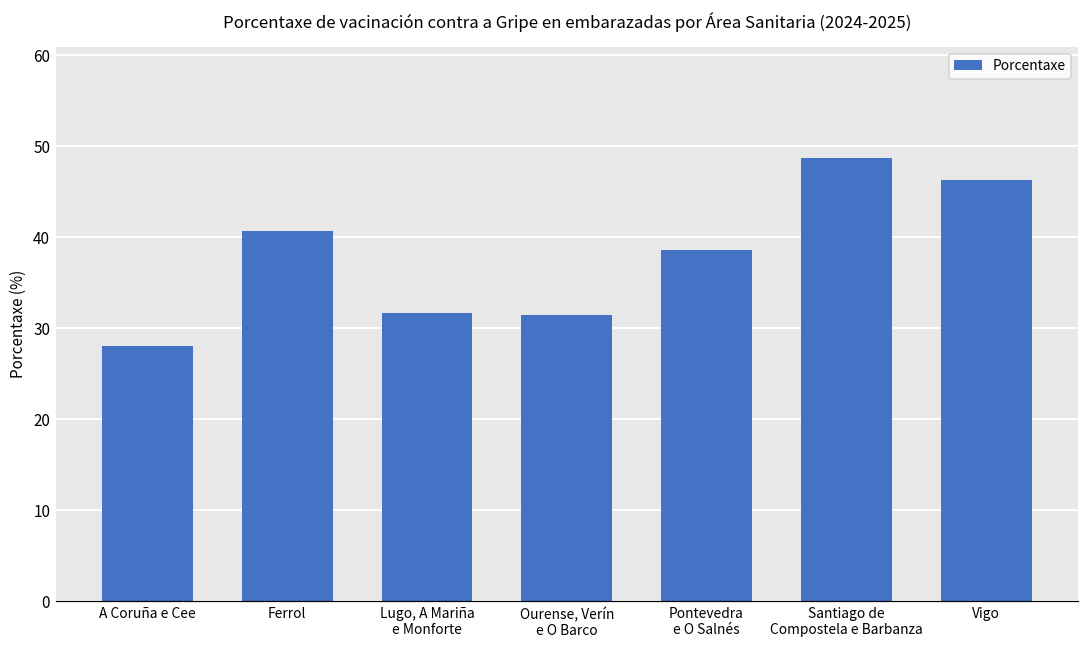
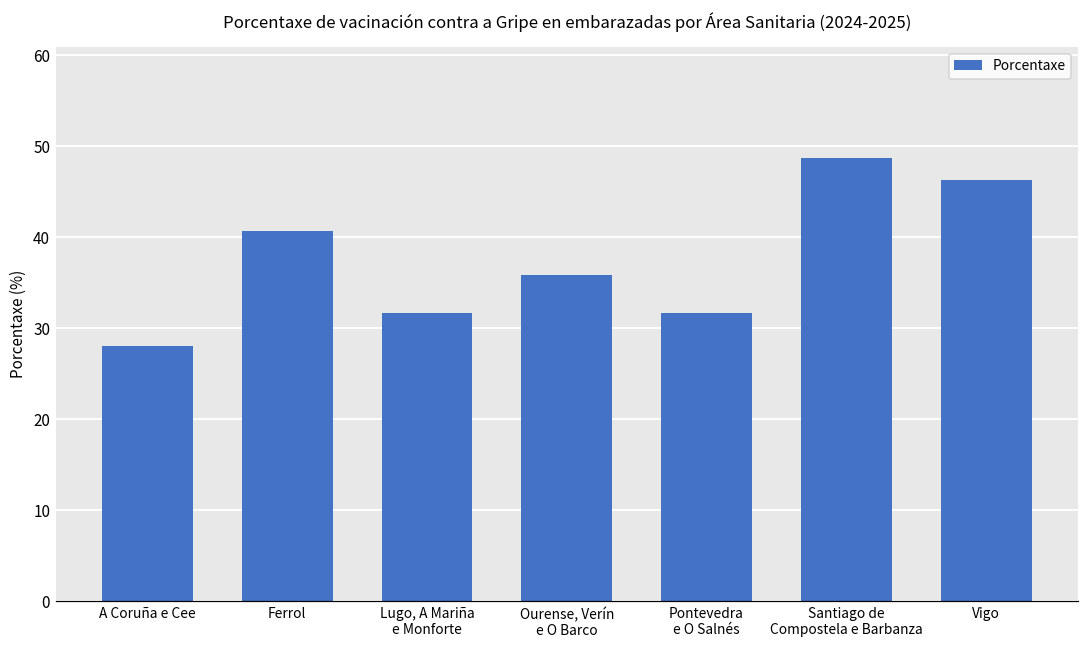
Ourense, Verín e O Barco: 31 -> 36
Pontevedra e O Salnés: 39 -> 32
